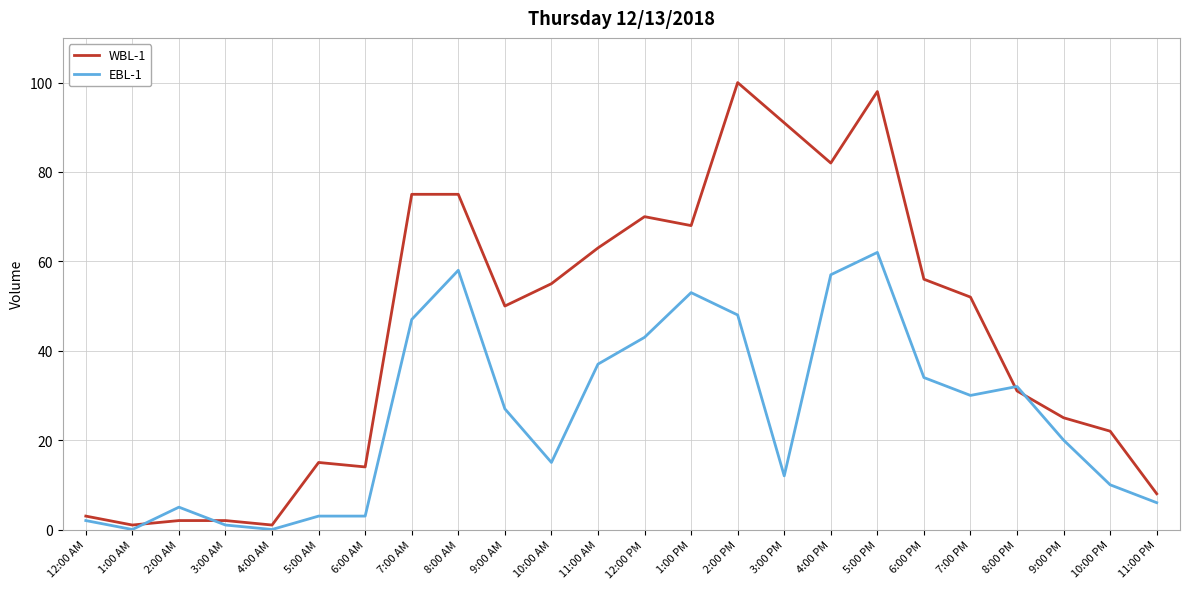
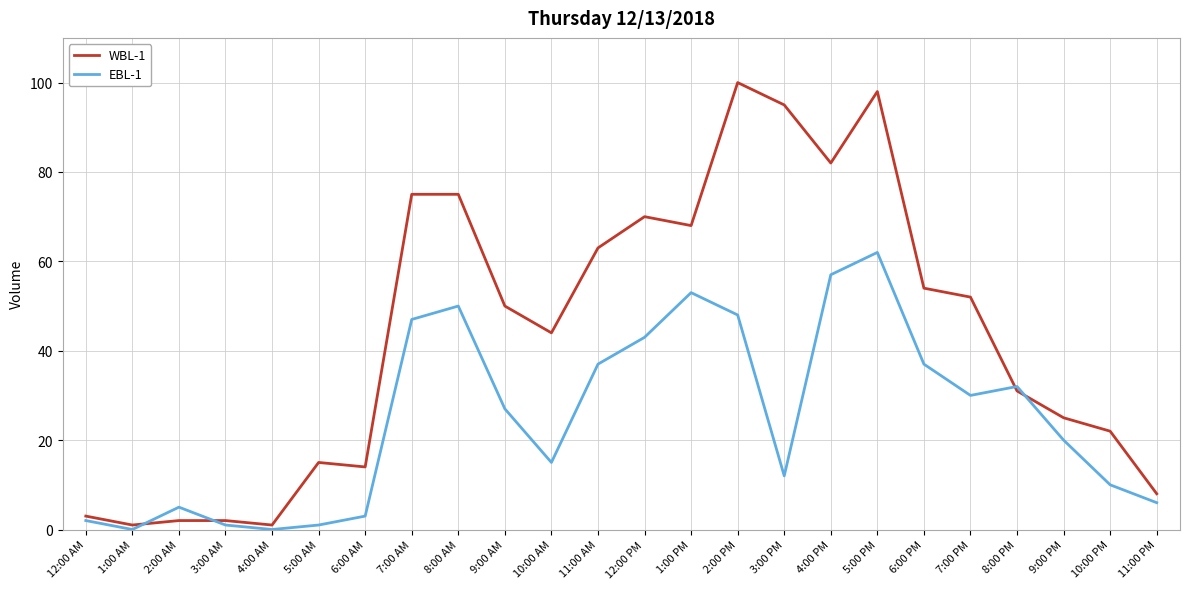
EBL-1, 5:00 AM: 3 -> 1
EBL-1, 8:00 AM: 58 -> 50
WBL-1, 10:00 AM: 55 -> 44
WBL-1, 3:00 PM: 91 -> 95
WBL-1, 6:00 PM: 56 -> 54
EBL-1, 6:00 PM: 34 -> 37
